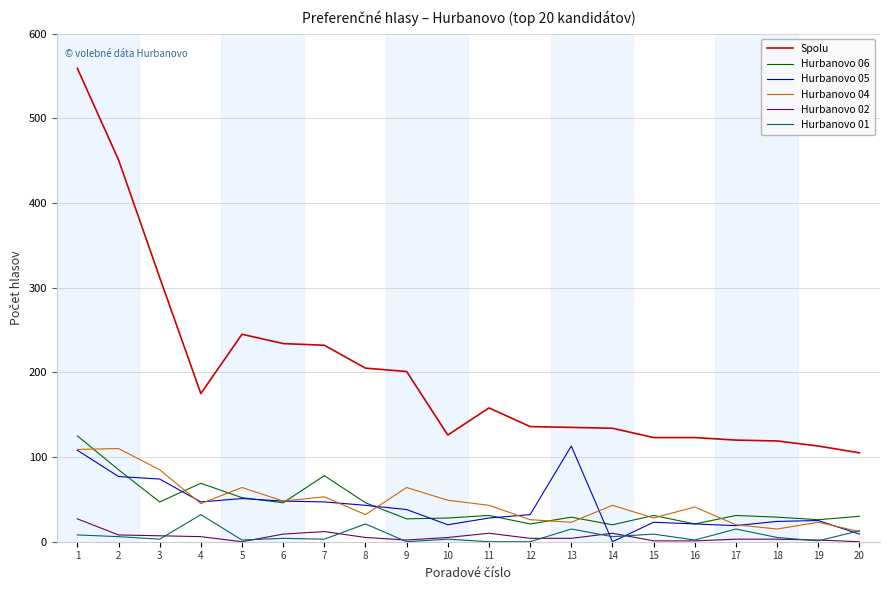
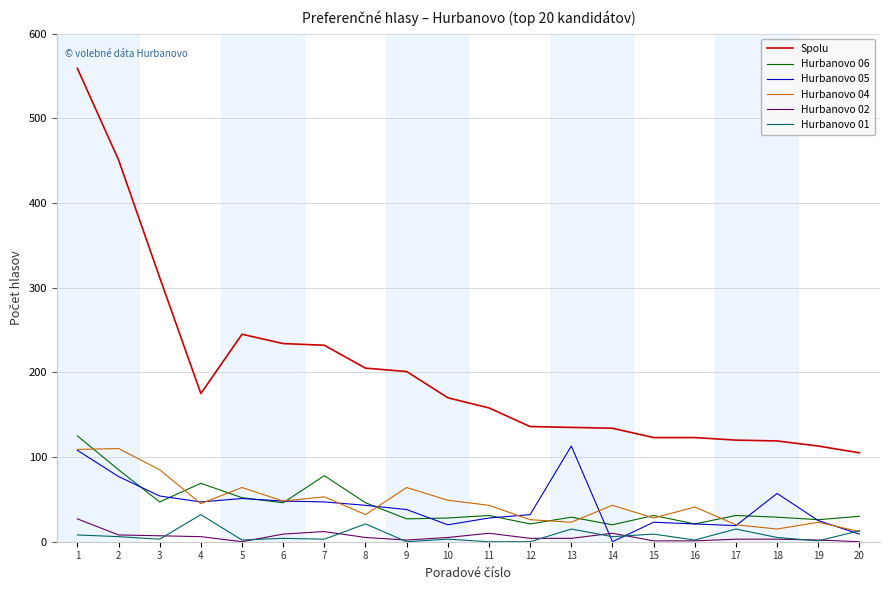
Hurbanovo 05, 3: 70 -> 50
Spolu, 10: 130 -> 170
Hurbanovo 05, 18: 20 -> 60
